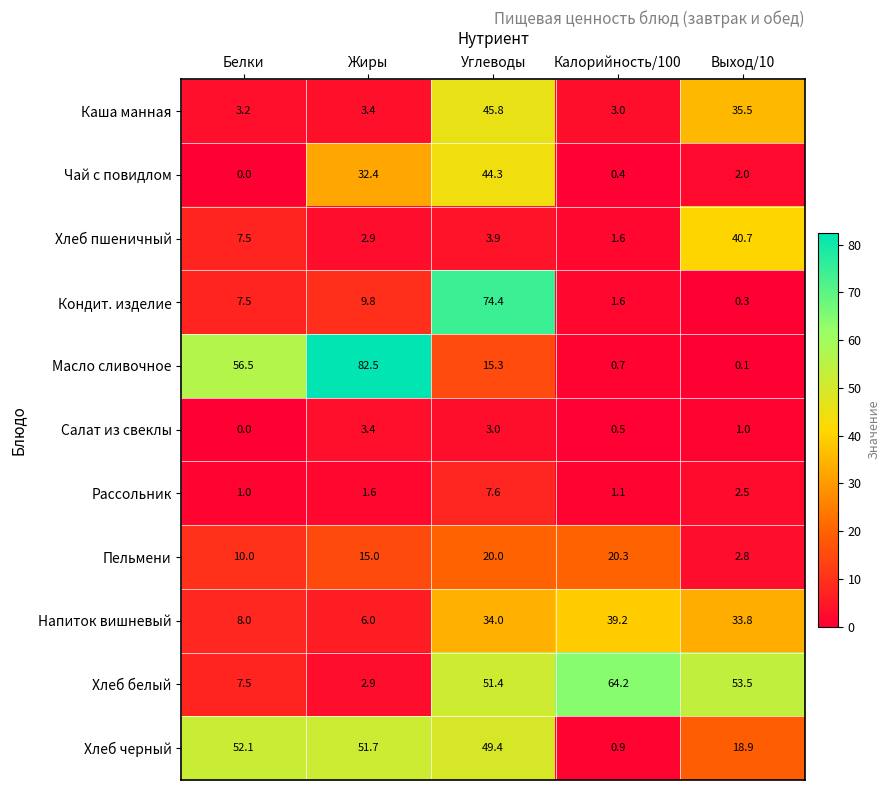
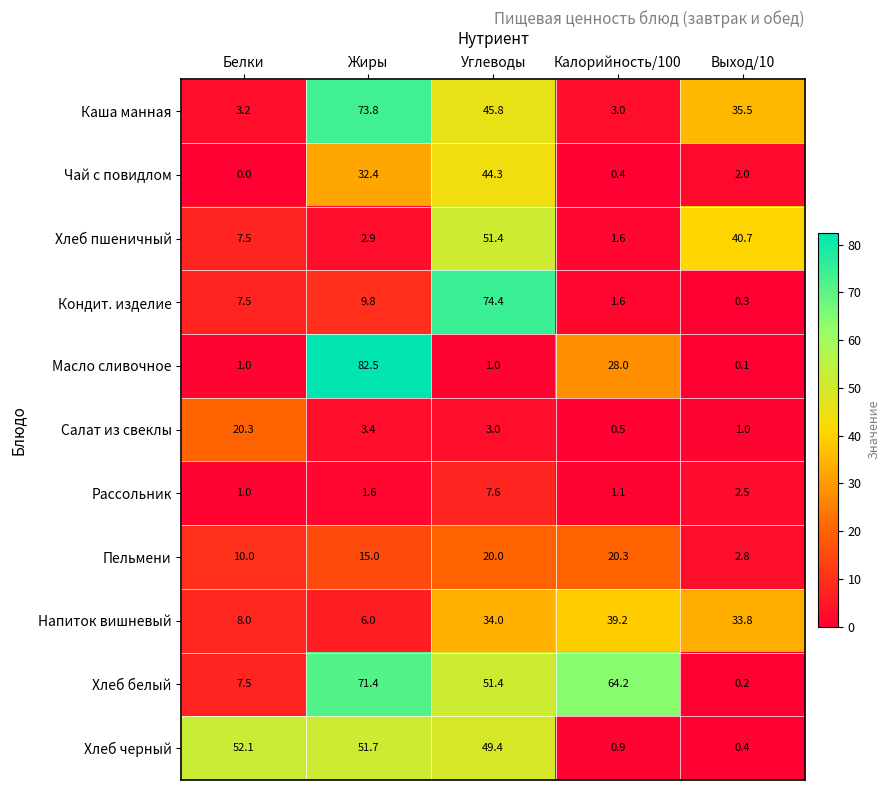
Каша манная, Жиры: 3.4 -> 73.8
Хлеб пшеничный, Углеводы: 3.9 -> 51.4
Масло сливочное, Белки: 56.5 -> 1.0
Масло сливочное, Углеводы: 15.3 -> 1.0
Масло сливочное, Калорийность/100: 0.7 -> 28.0
Салат из свеклы, Белки: 0.0 -> 20.3
Хлеб белый, Жиры: 2.9 -> 71.4
Хлеб белый, Выход/10: 53.5 -> 0.2
Хлеб черный, Выход/10: 18.9 -> 0.4
